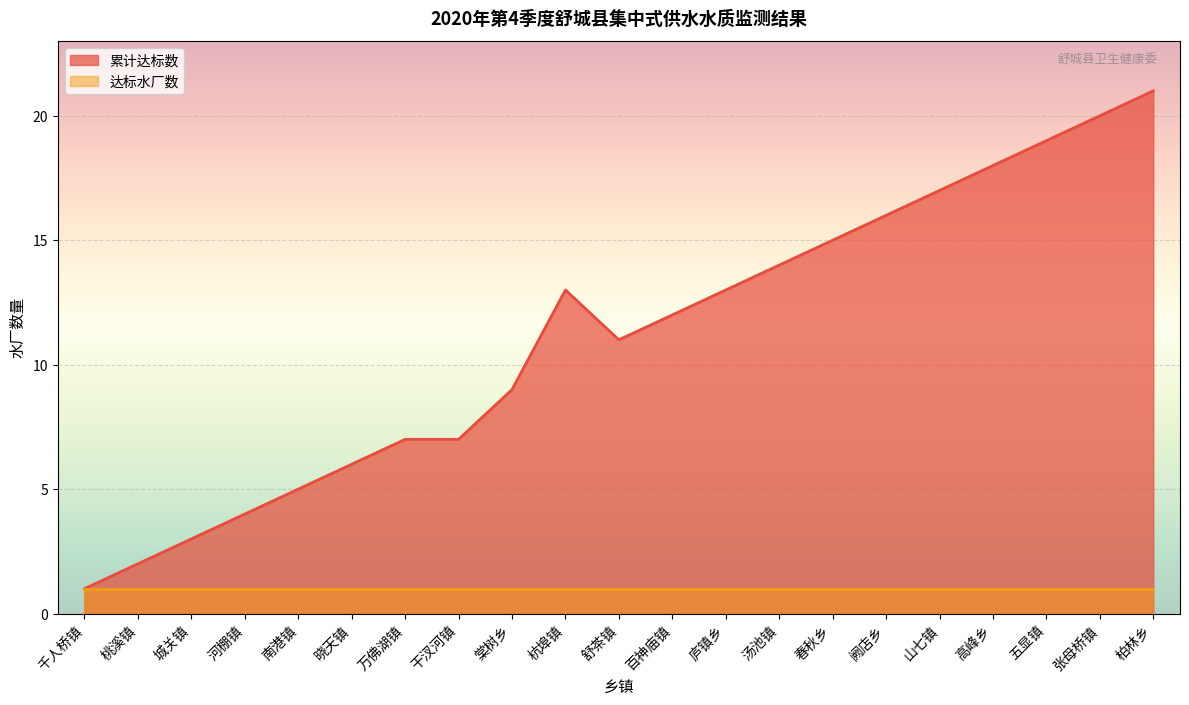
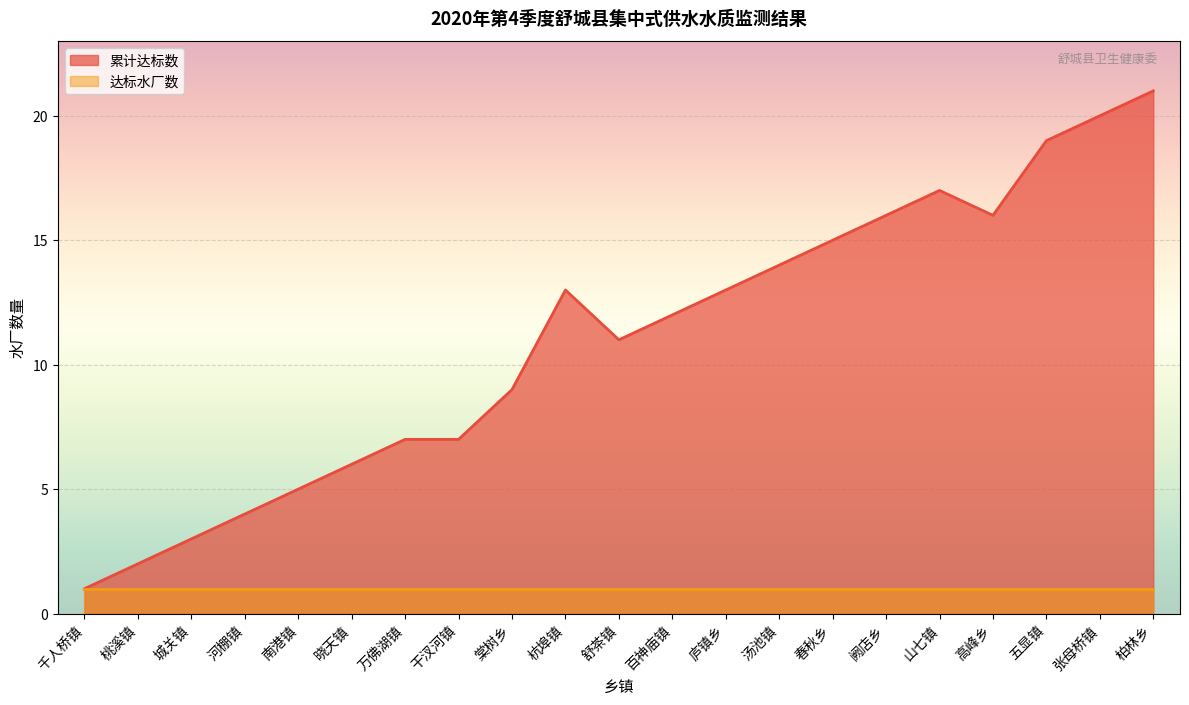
累计达标数, 高峰乡: 18 -> 16
